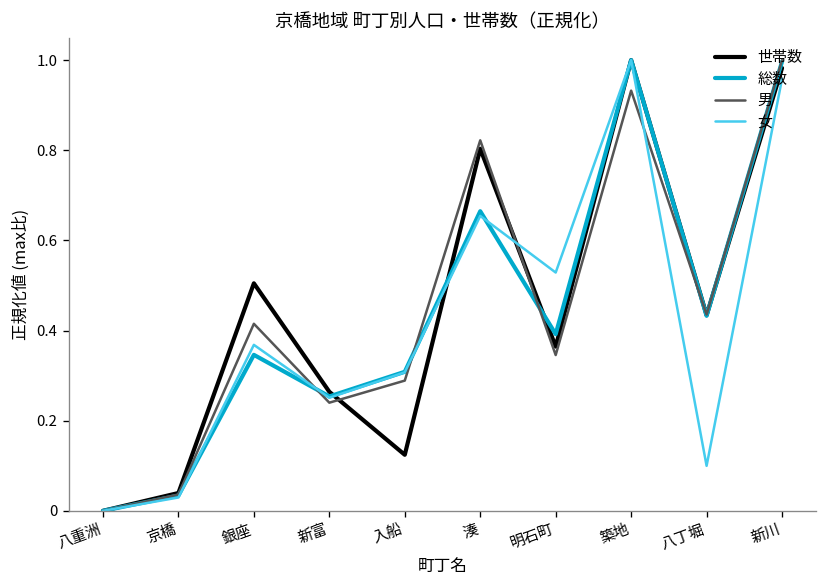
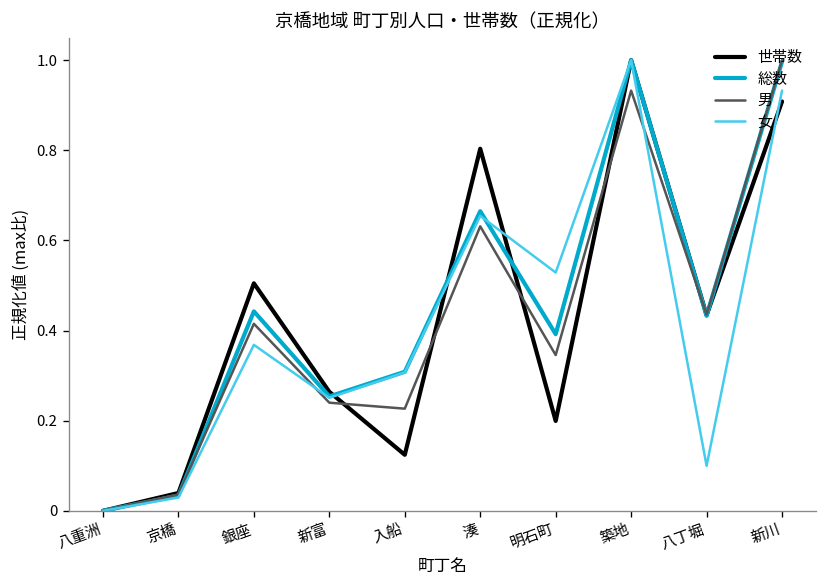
総数, 銀座: 0.35 -> 0.44
男, 入船: 0.29 -> 0.23
男, 湊: 0.82 -> 0.63
世帯数, 明石町: 0.36 -> 0.20
世帯数, 新川: 0.98 -> 0.91
女, 新川: 0.96 -> 0.93
